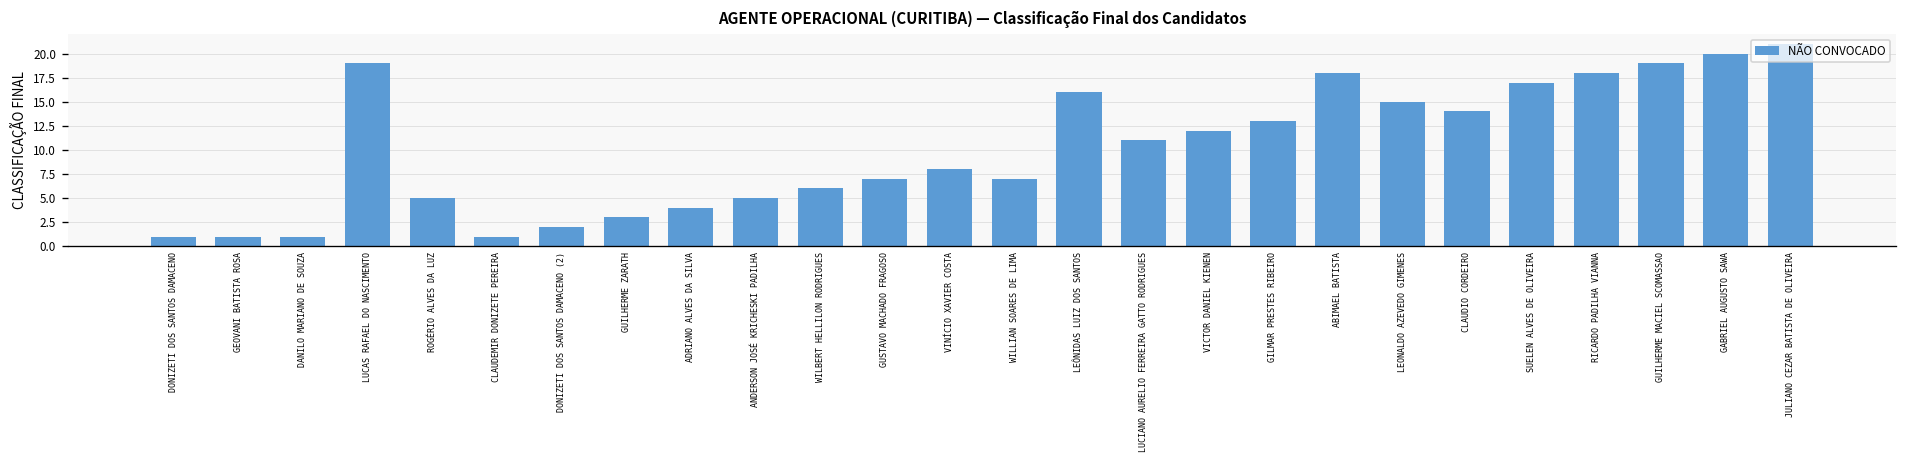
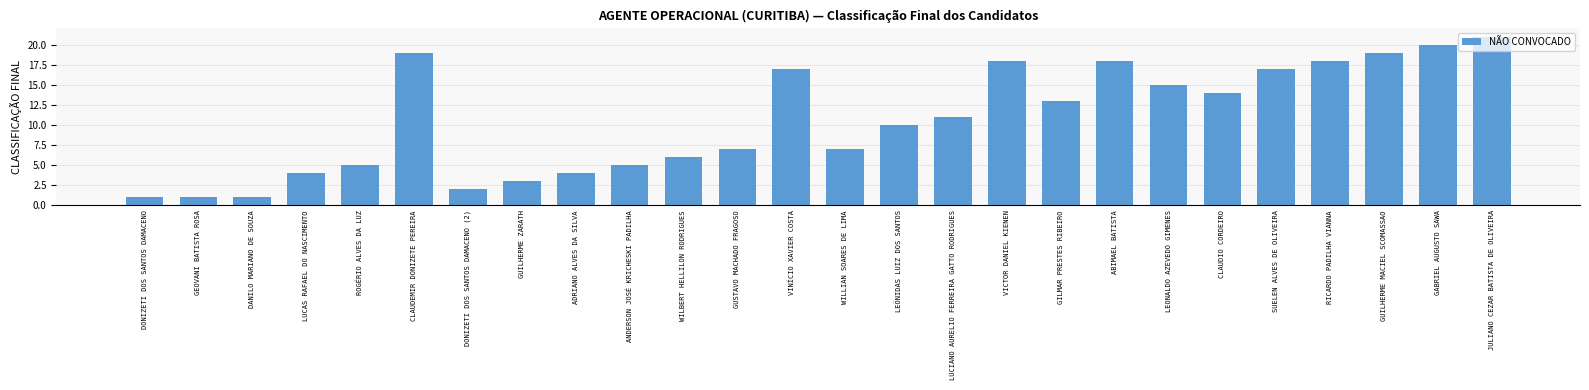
LUCAS RAFAEL DO NASCIMENTO: 19 -> 4
CLAUDEMIR DONIZETE PEREIRA: 1 -> 19
VINÍCIO XAVIER COSTA: 8 -> 17
LEÔNIDAS LUIZ DOS SANTOS: 16 -> 10
VICTOR DANIEL KIENEN: 12 -> 18
